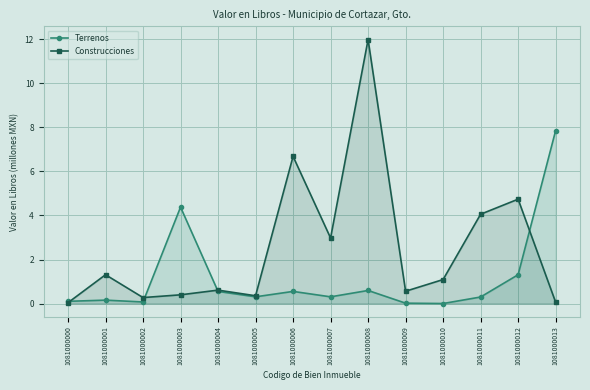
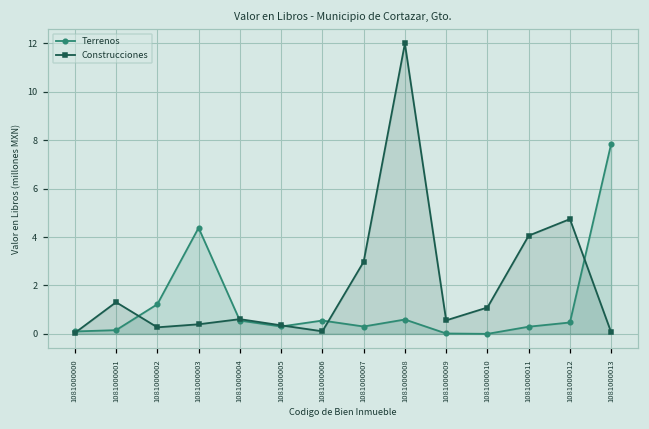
Terrenos, 1081000002: 0.1 -> 1.2
Construcciones, 1081000006: 6.7 -> 0.1
Terrenos, 1081000012: 1.3 -> 0.5
